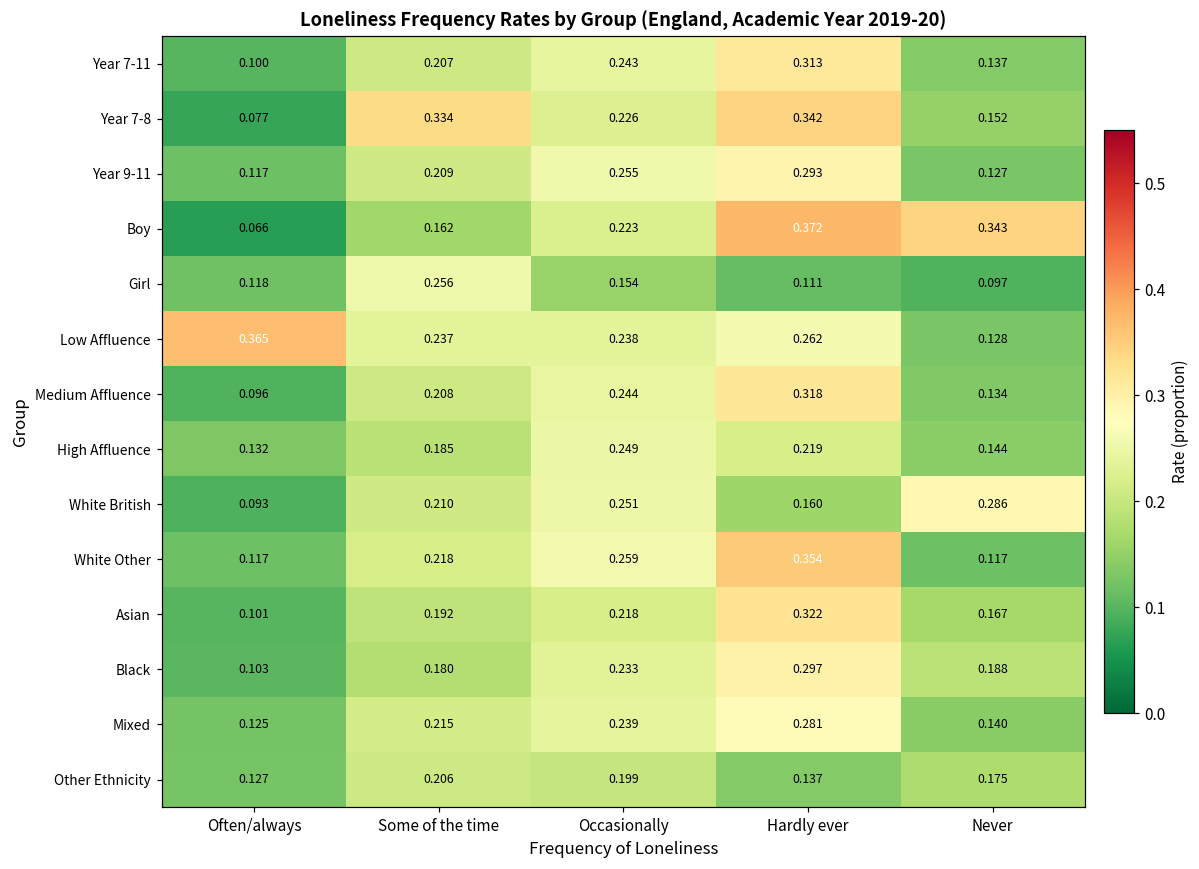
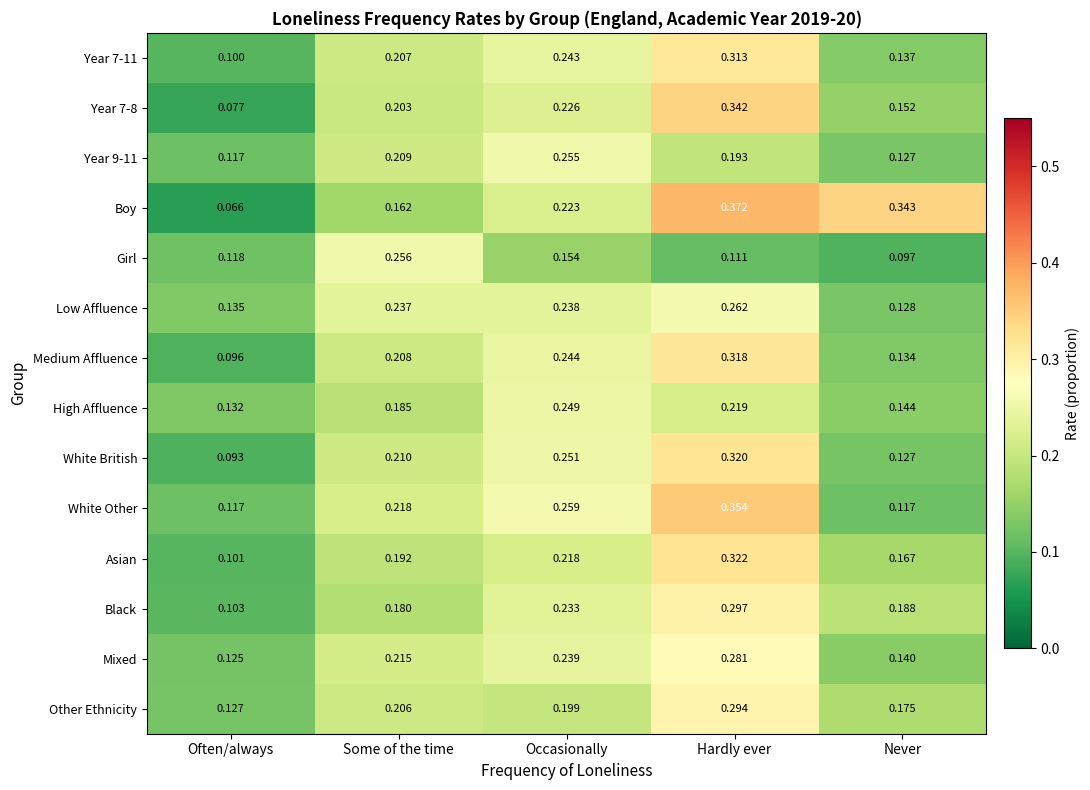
Year 7-8, Some of the time: 0.334 -> 0.203
Year 9-11, Hardly ever: 0.293 -> 0.193
Low Affluence, Often/always: 0.365 -> 0.135
White British, Hardly ever: 0.160 -> 0.320
White British, Never: 0.286 -> 0.127
Other Ethnicity, Hardly ever: 0.137 -> 0.294
